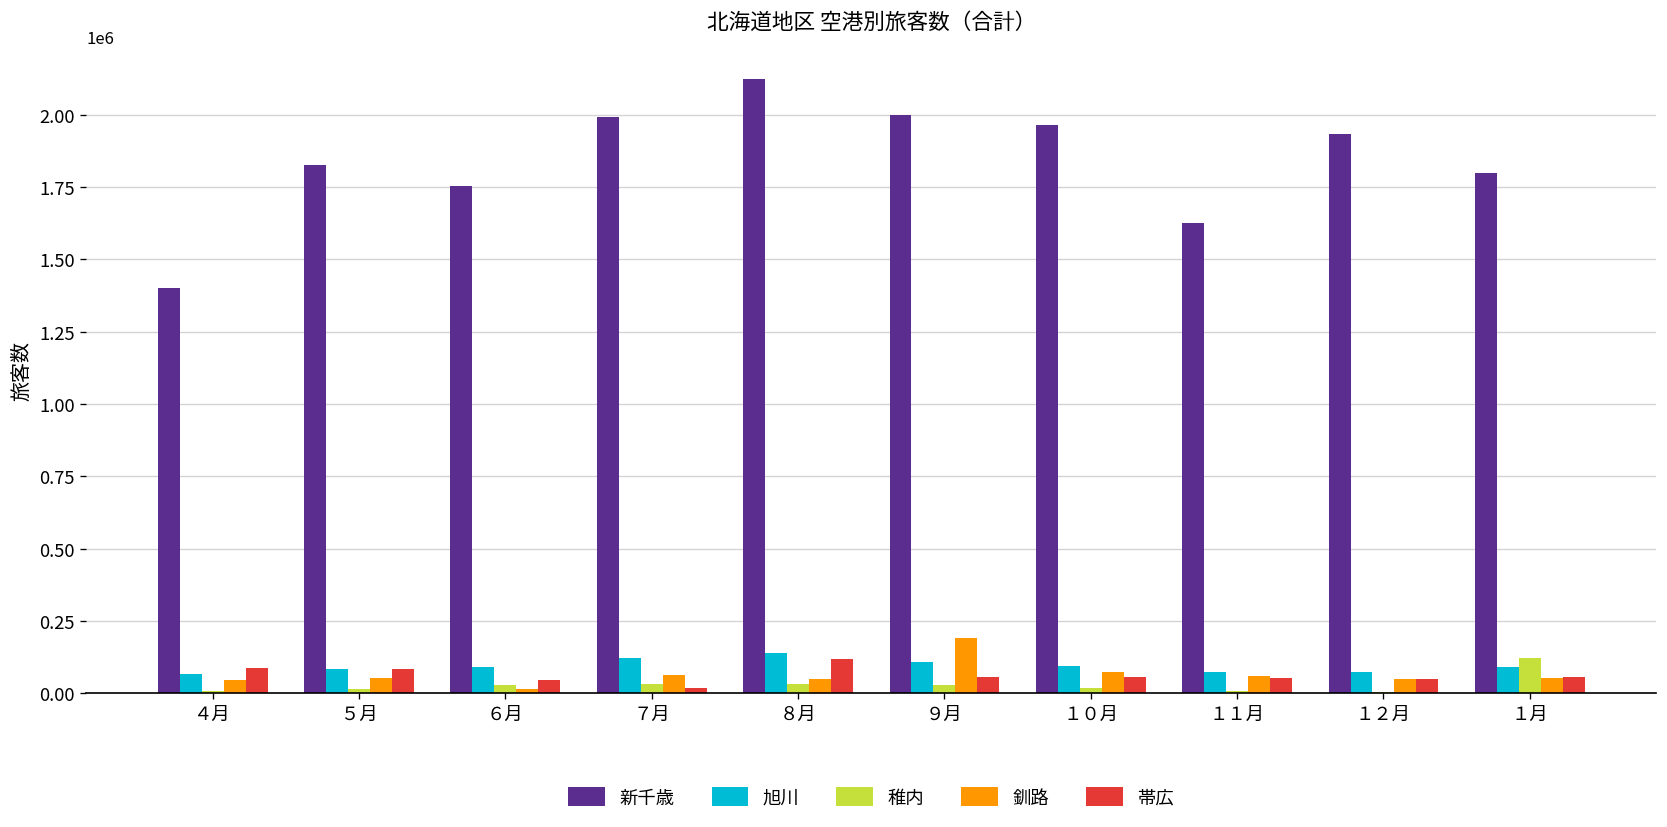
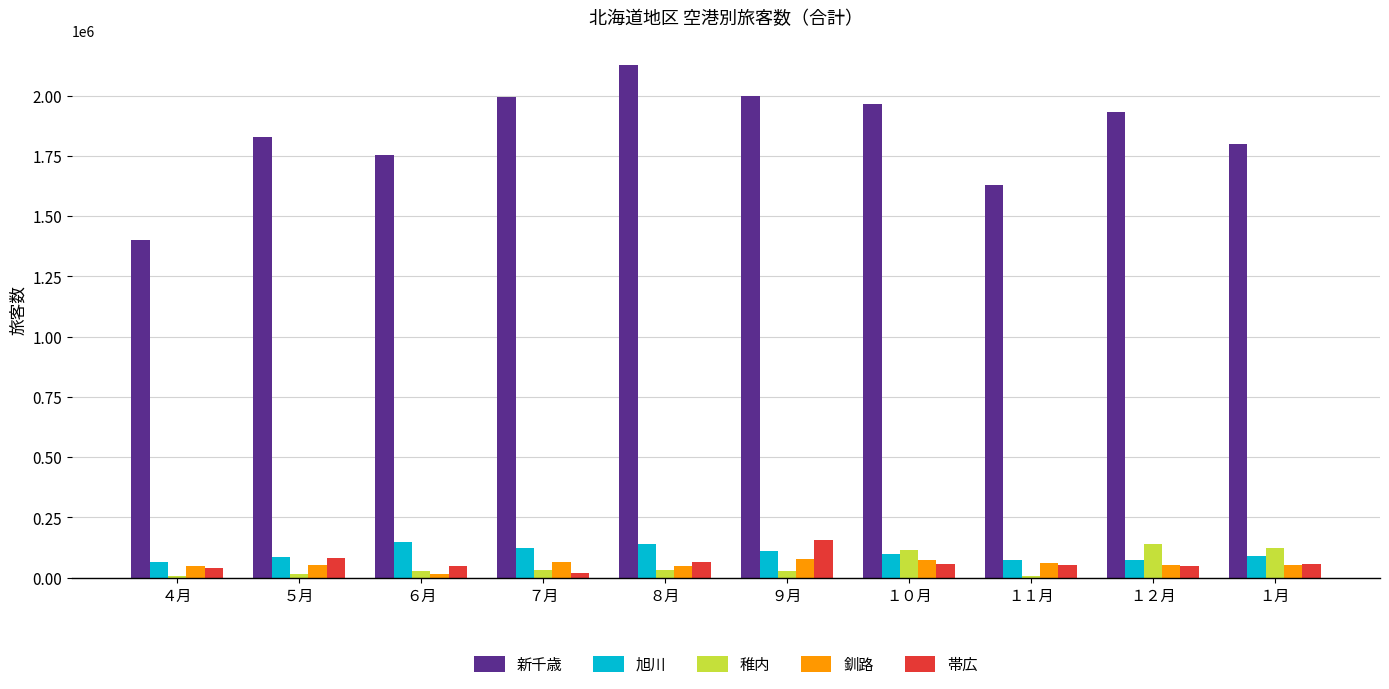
帯広, ４月: 90000 -> 40000
旭川, ６月: 90000 -> 150000
帯広, ８月: 120000 -> 60000
釧路, ９月: 190000 -> 80000
帯広, ９月: 60000 -> 160000
稚内, １０月: 20000 -> 120000
稚内, １２月: 10000 -> 140000
